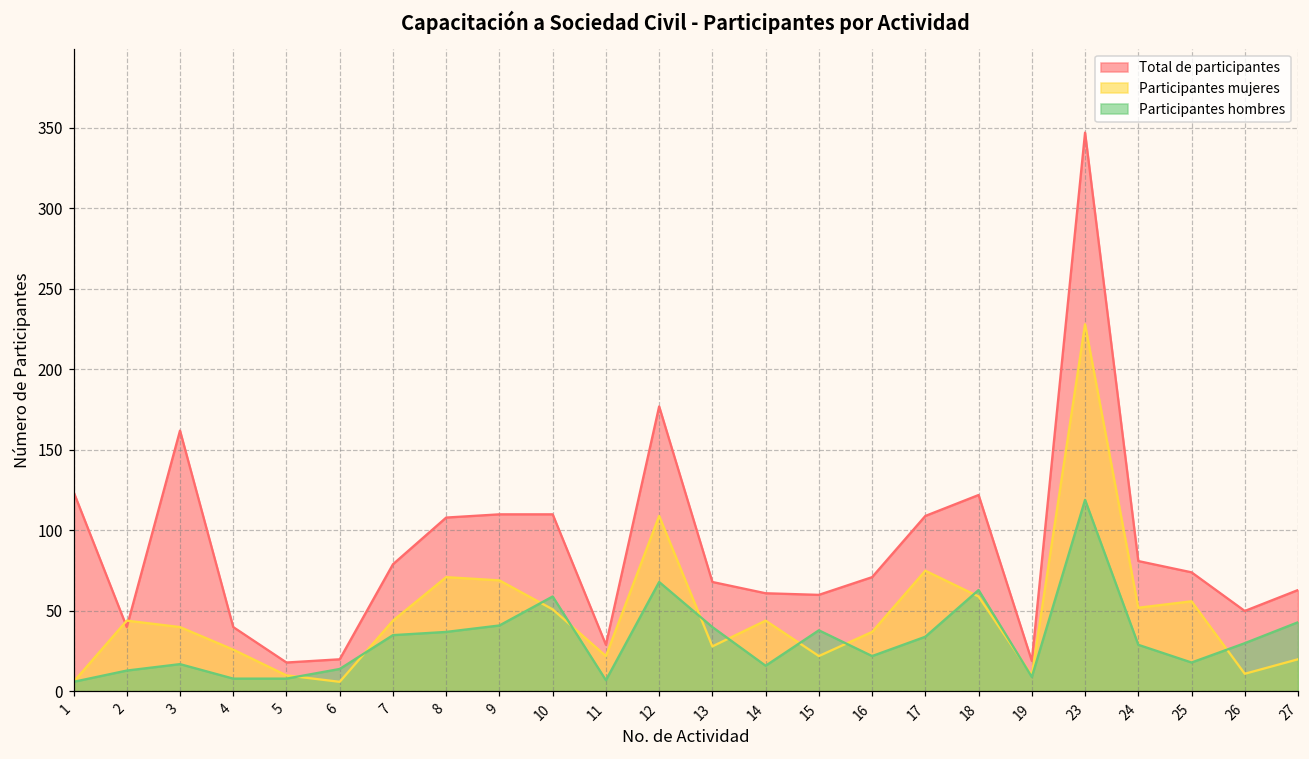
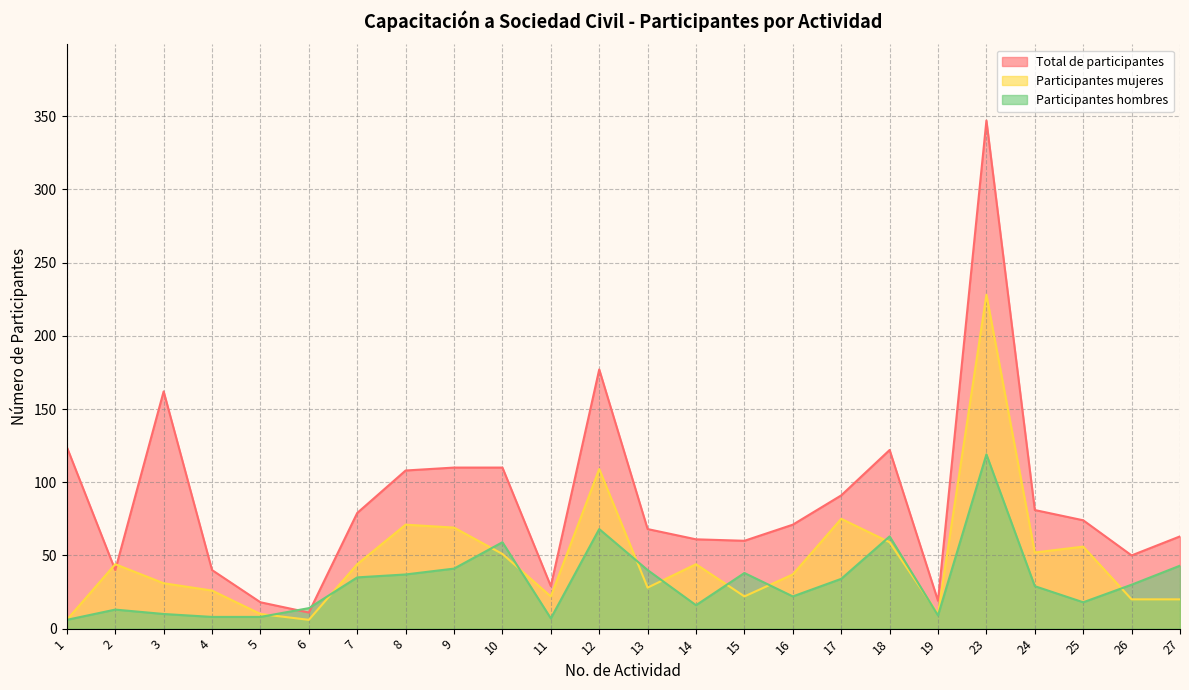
Participantes mujeres, 3: 40 -> 31
Participantes hombres, 3: 17 -> 10
Total de participantes, 6: 20 -> 11
Total de participantes, 17: 109 -> 91
Participantes mujeres, 26: 11 -> 20
